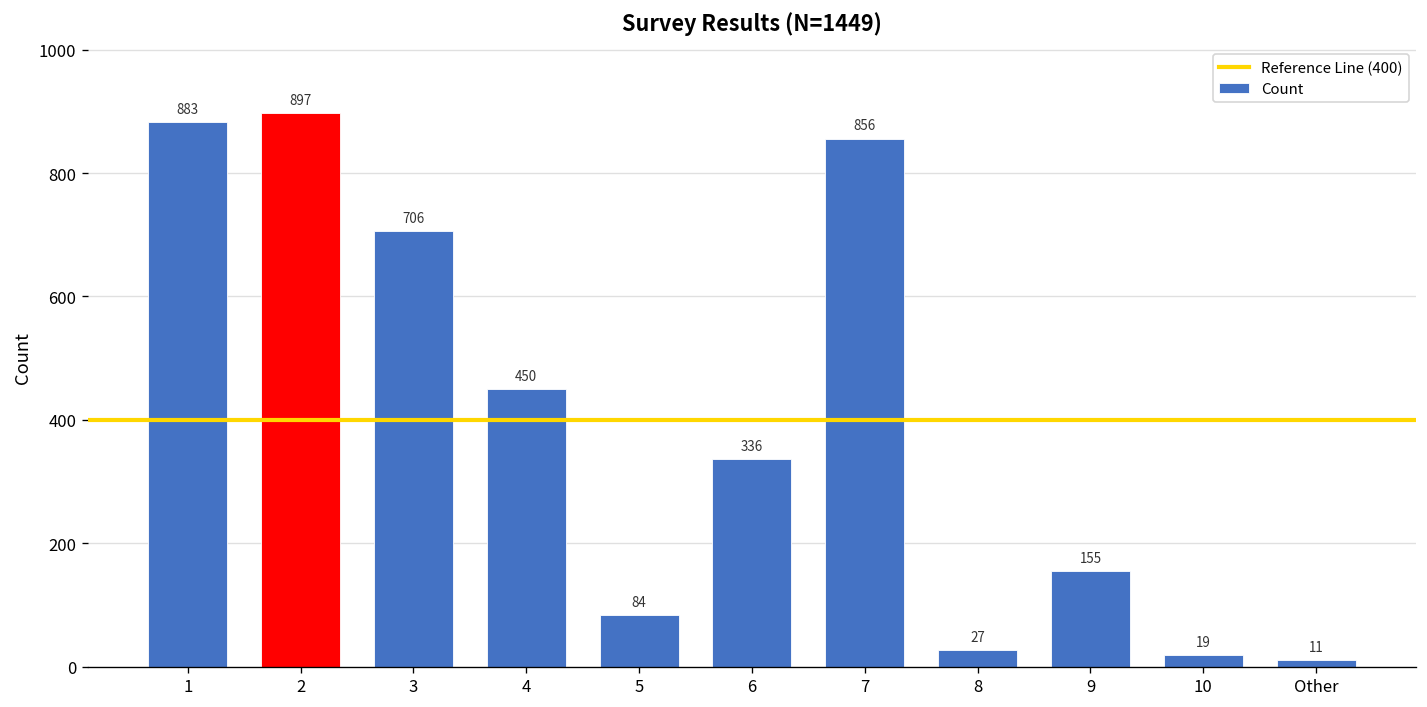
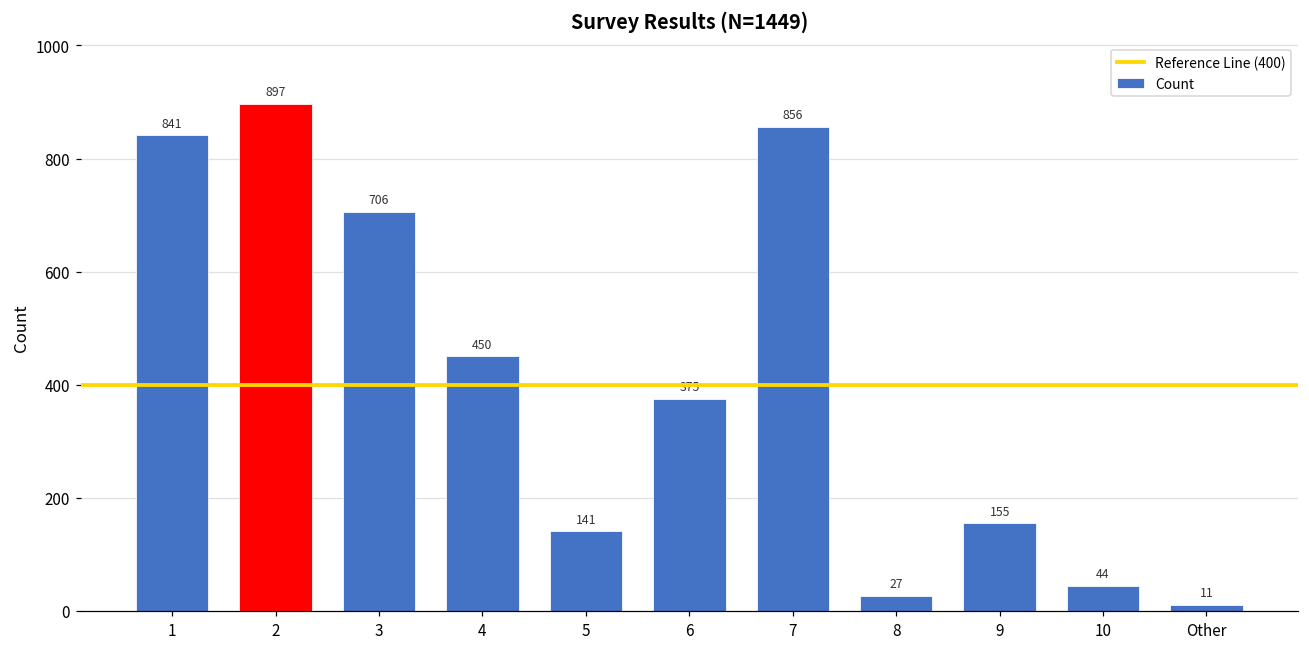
1: 883 -> 841
5: 84 -> 141
6: 336 -> 375
10: 19 -> 44
